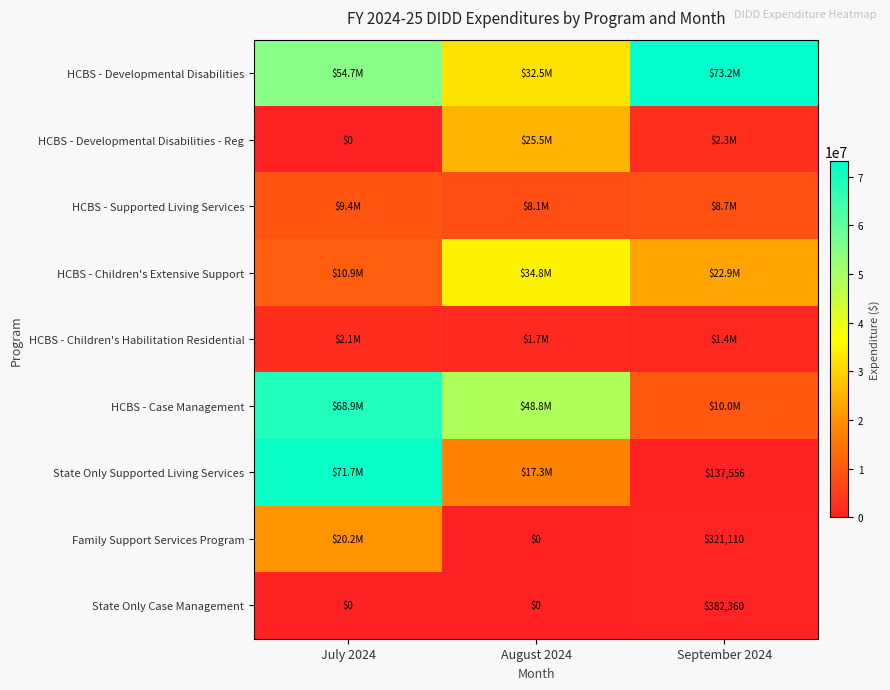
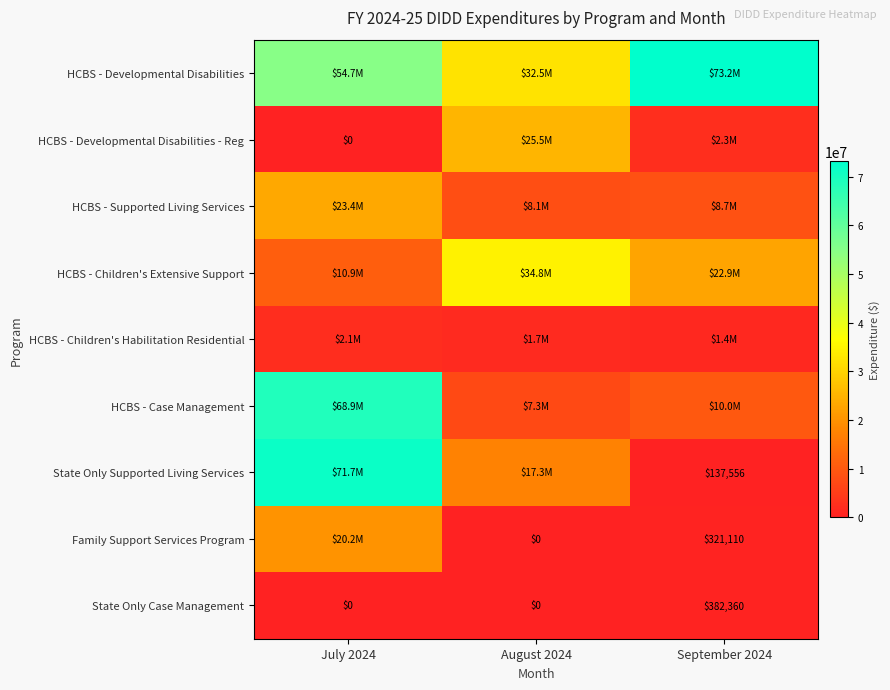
HCBS - Supported Living Services, July 2024: $9.4M -> $23.4M
HCBS - Case Management, August 2024: $48.8M -> $7.3M
